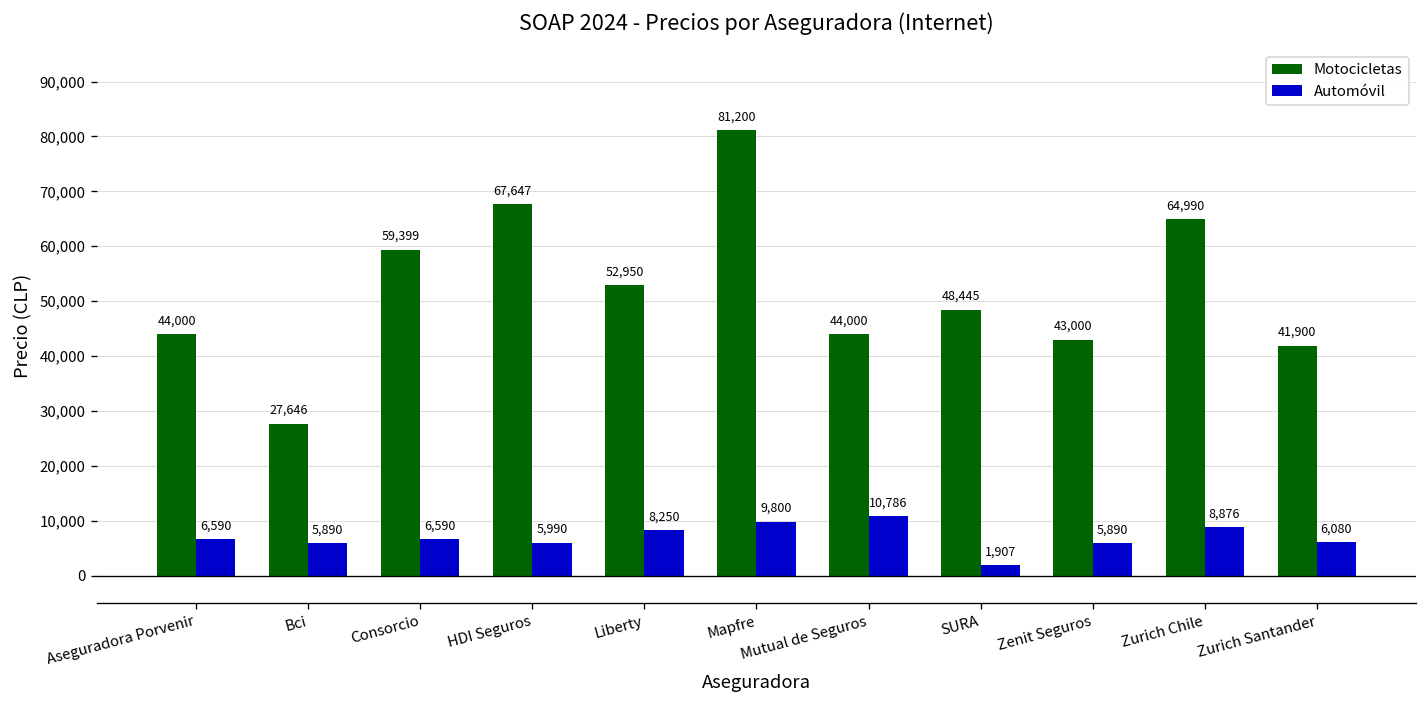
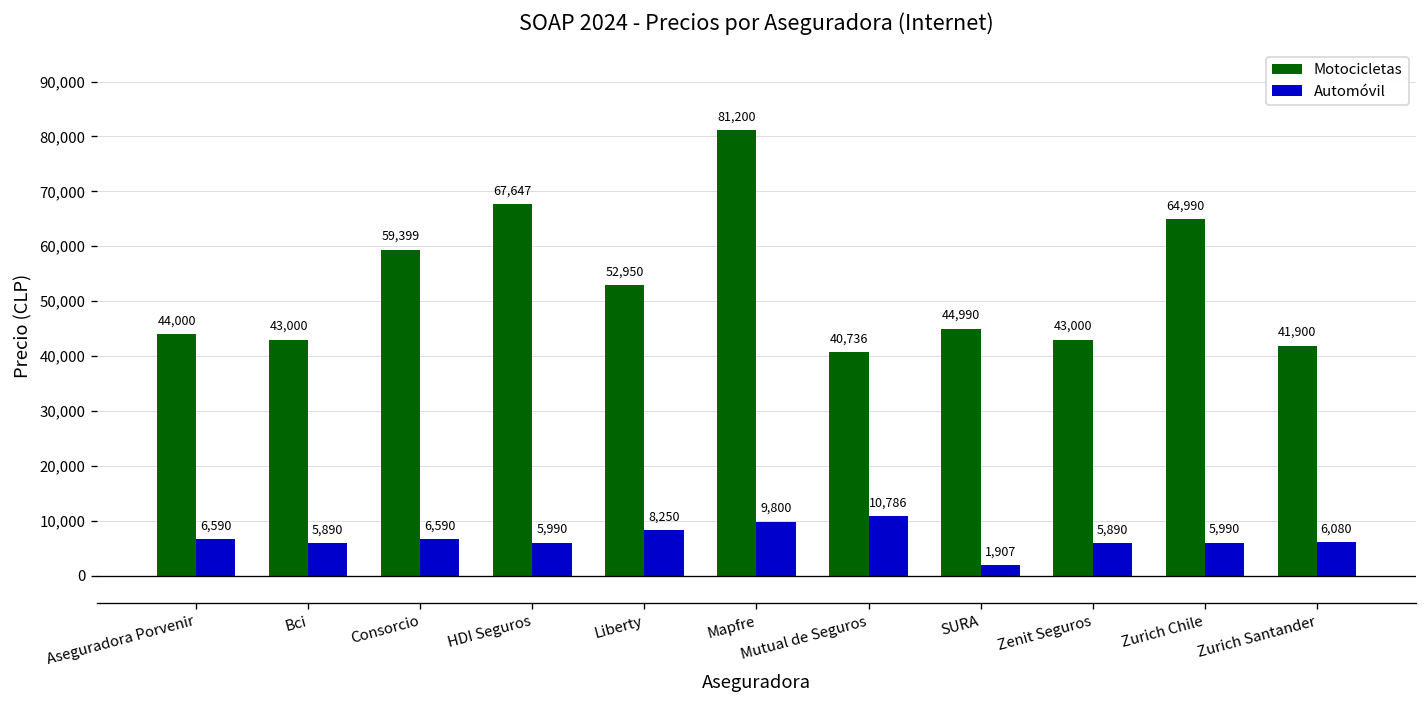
Motocicletas, Bci: 27,646 -> 43,000
Motocicletas, Mutual de Seguros: 44,000 -> 40,736
Motocicletas, SURA: 48,445 -> 44,990
Automóvil, Zurich Chile: 8,876 -> 5,990
